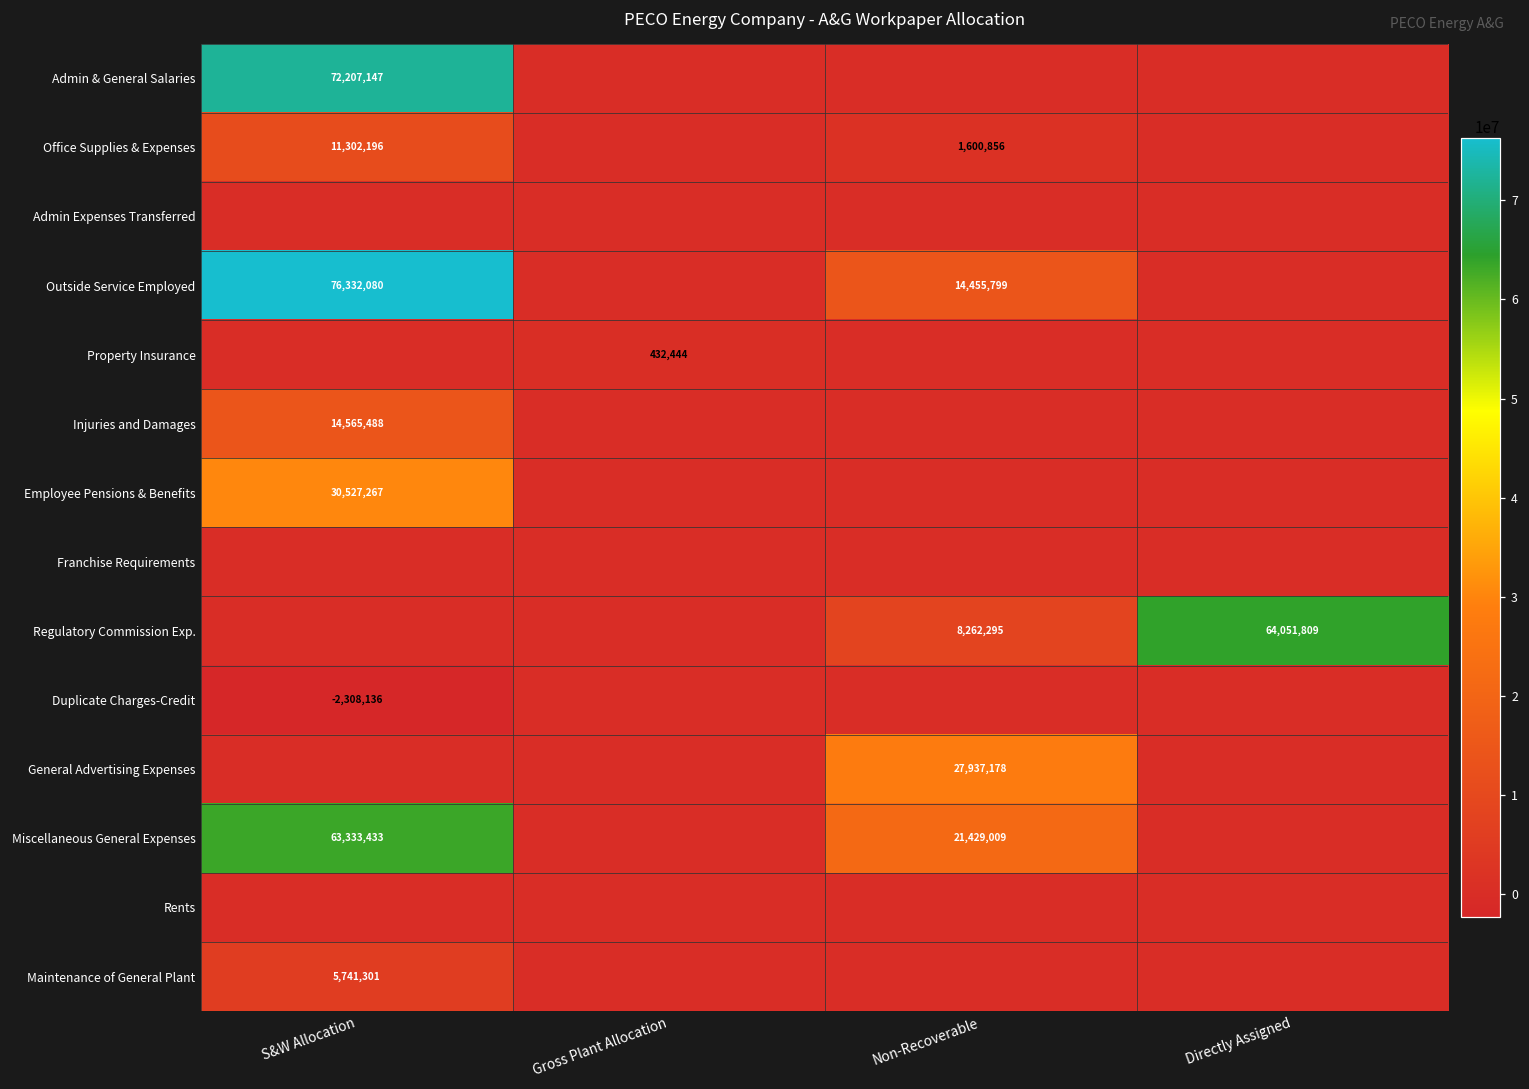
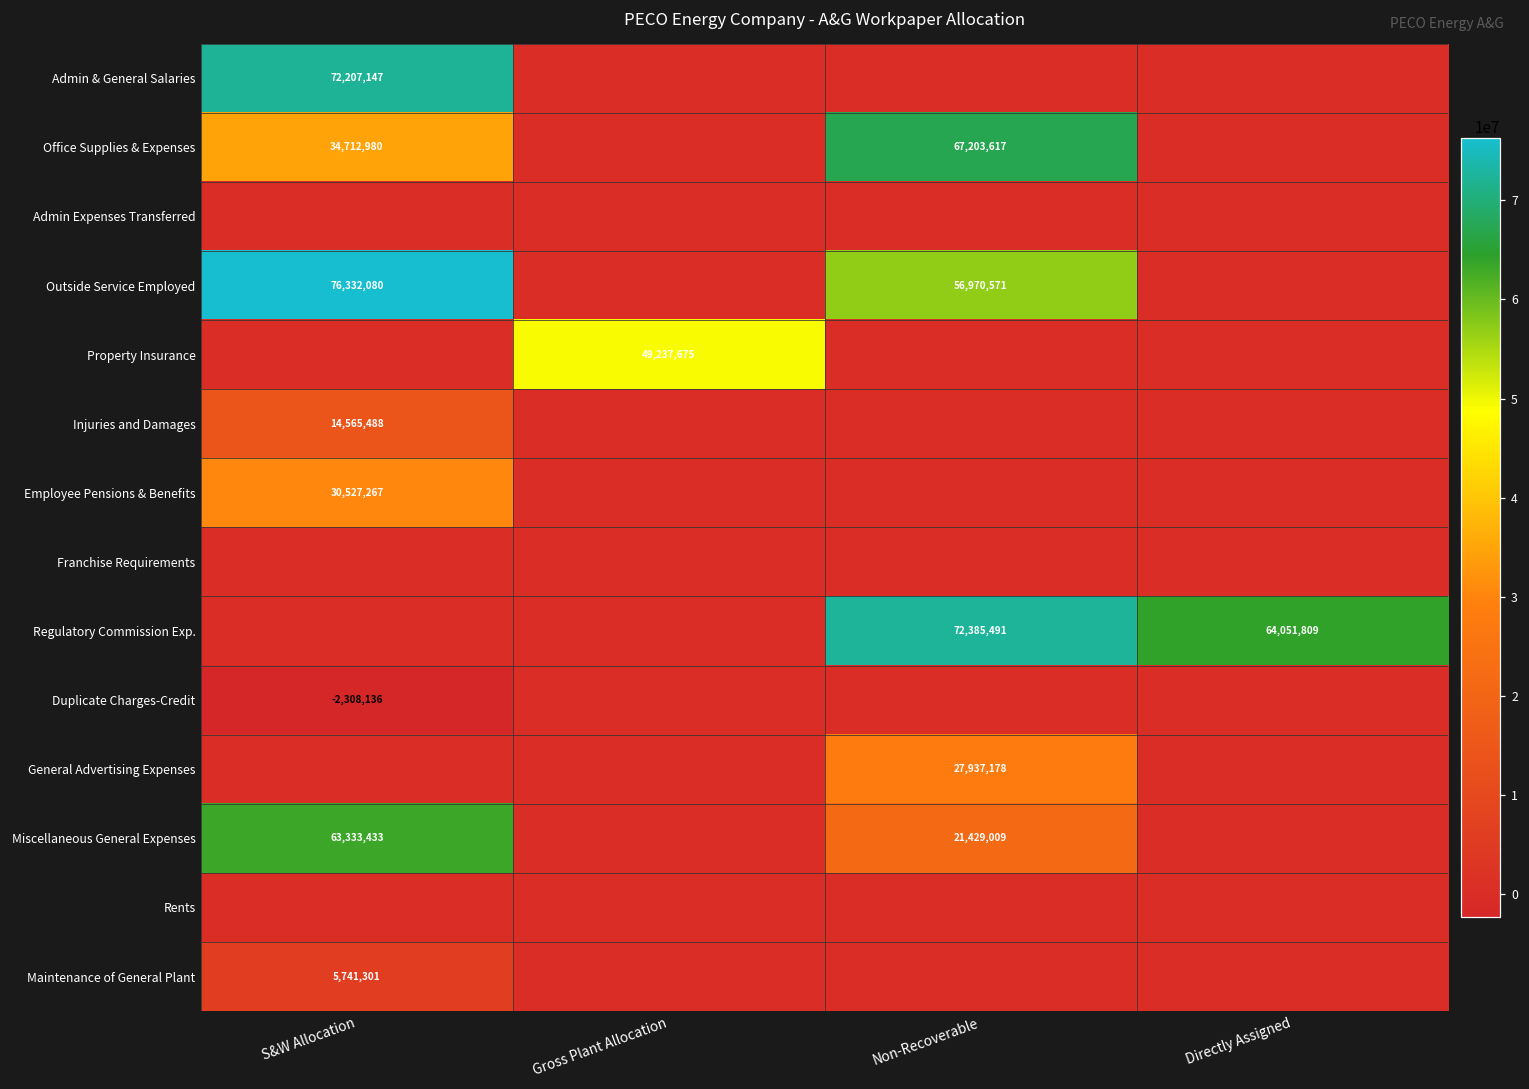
Office Supplies & Expenses, S&W Allocation: 11,302,196 -> 34,712,980
Office Supplies & Expenses, Non-Recoverable: 1,600,856 -> 67,203,617
Outside Service Employed, Non-Recoverable: 14,455,799 -> 56,970,571
Property Insurance, Gross Plant Allocation: 432,444 -> 49,237,675
Regulatory Commission Exp., Non-Recoverable: 8,262,295 -> 72,385,491
